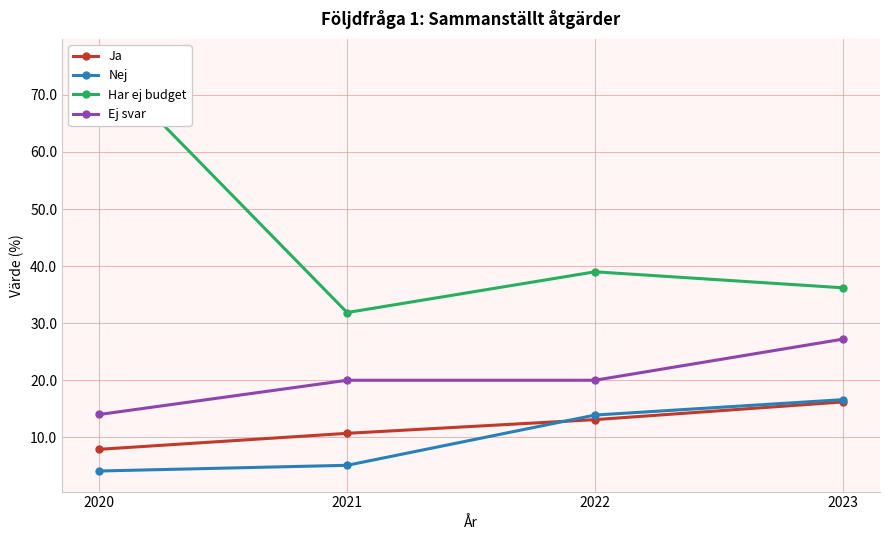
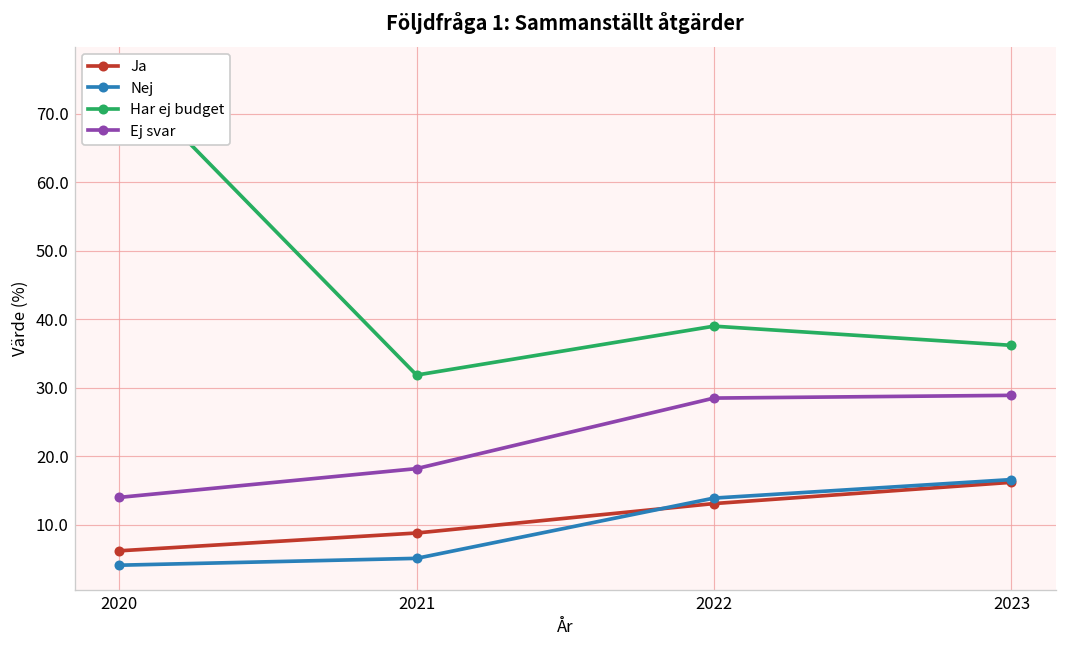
Ja, 2020: 8 -> 6
Ja, 2021: 11 -> 9
Ej svar, 2021: 20 -> 18
Ej svar, 2022: 20 -> 29
Ej svar, 2023: 27 -> 29
